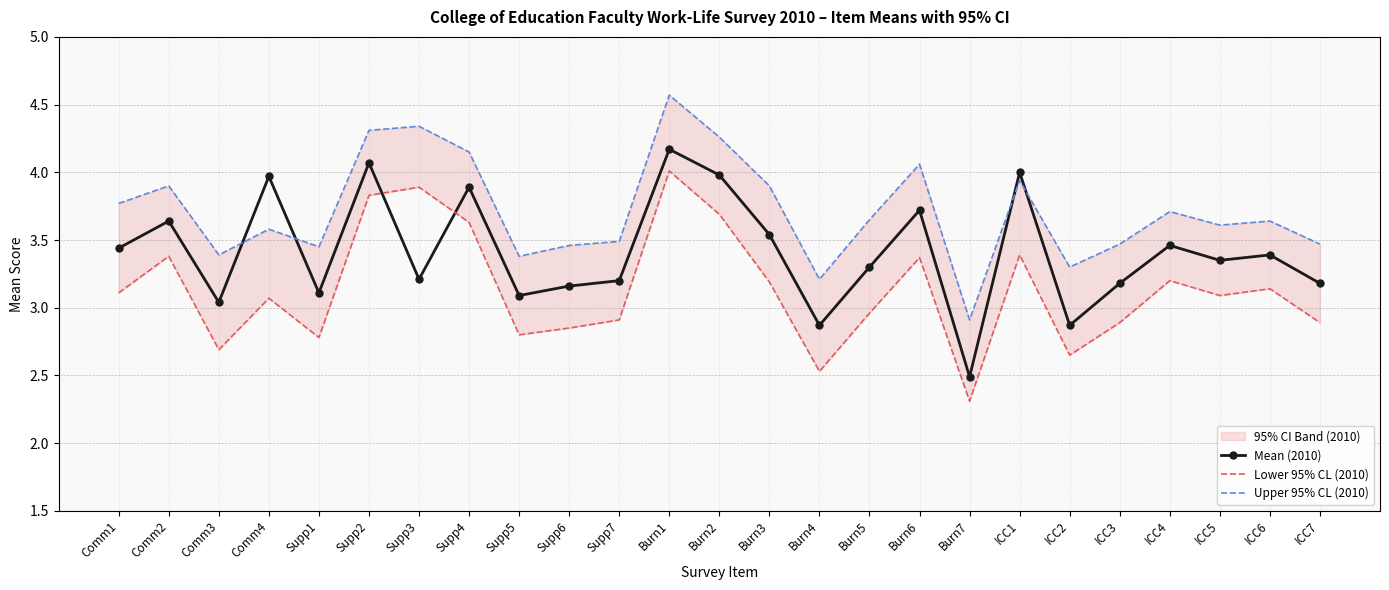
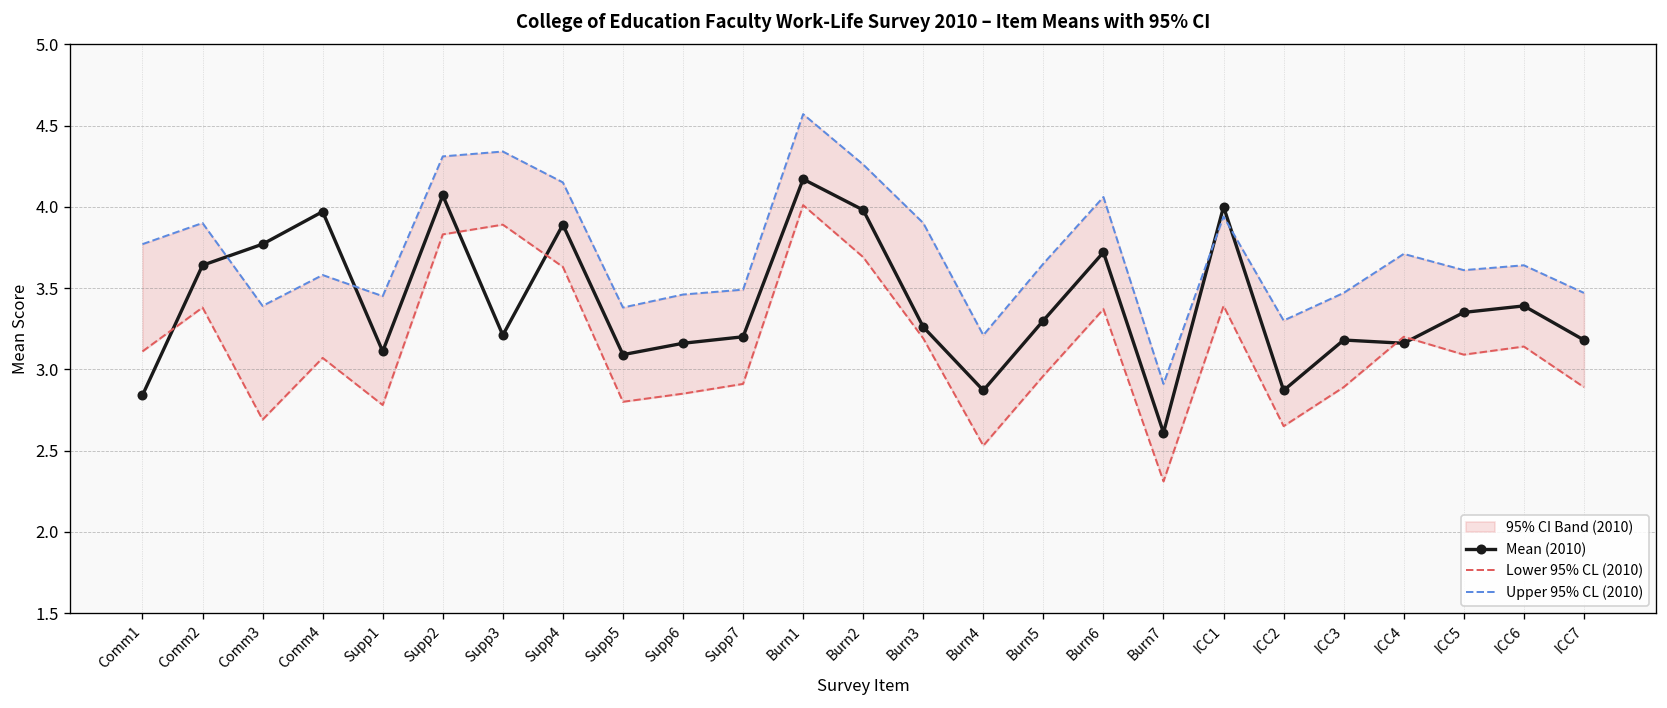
Mean (2010), Comm1: 3.44 -> 2.84
Mean (2010), Comm3: 3.04 -> 3.77
Mean (2010), Burn3: 3.54 -> 3.26
Mean (2010), Burn7: 2.49 -> 2.61
Mean (2010), ICC4: 3.46 -> 3.16
